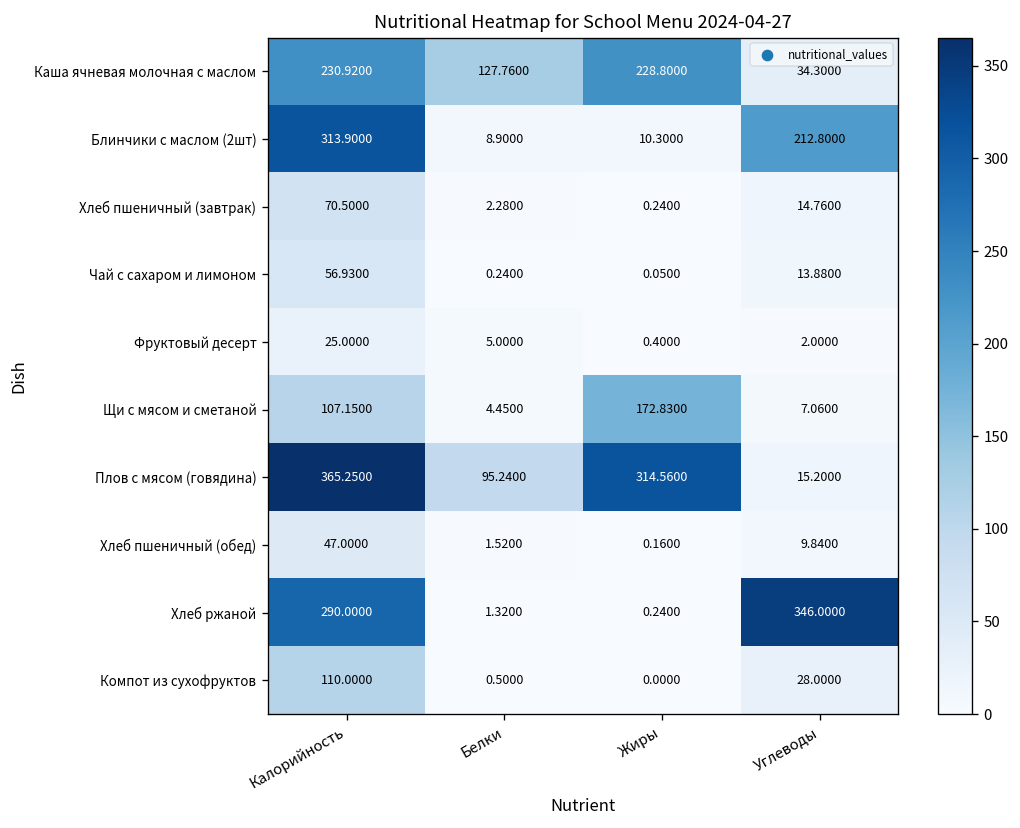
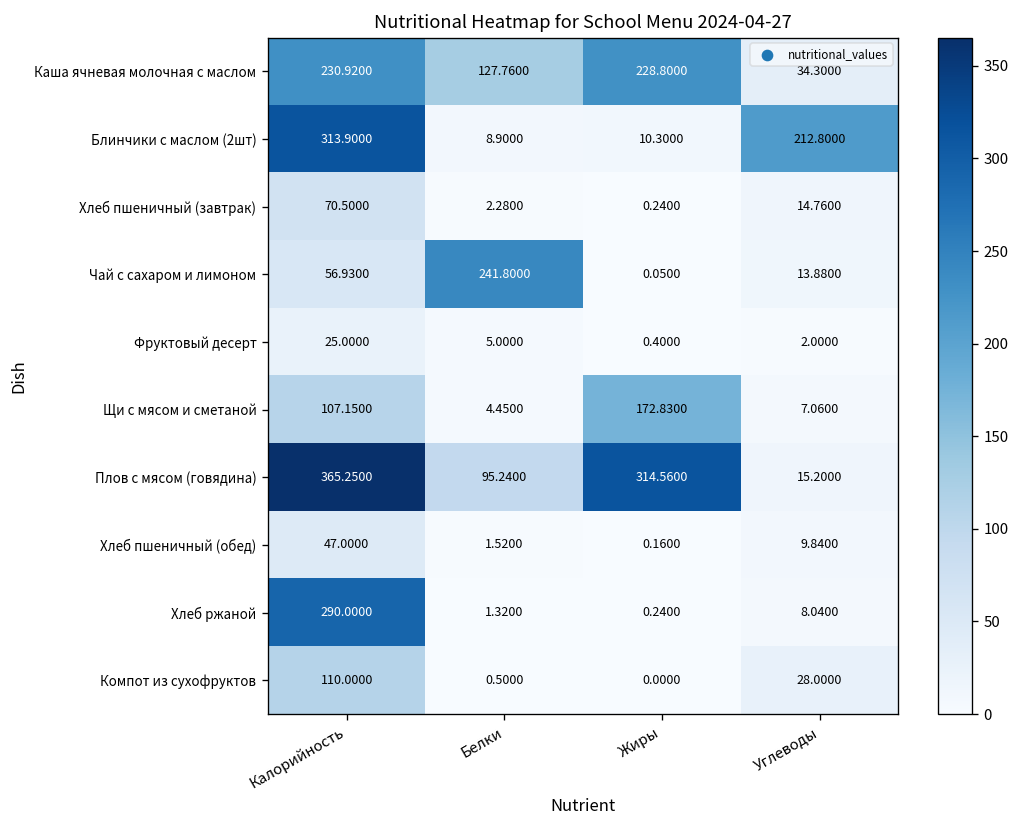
Чай с сахаром и лимоном, Белки: 0.2400 -> 241.8000
Хлеб ржаной, Углеводы: 346.0000 -> 8.0400
